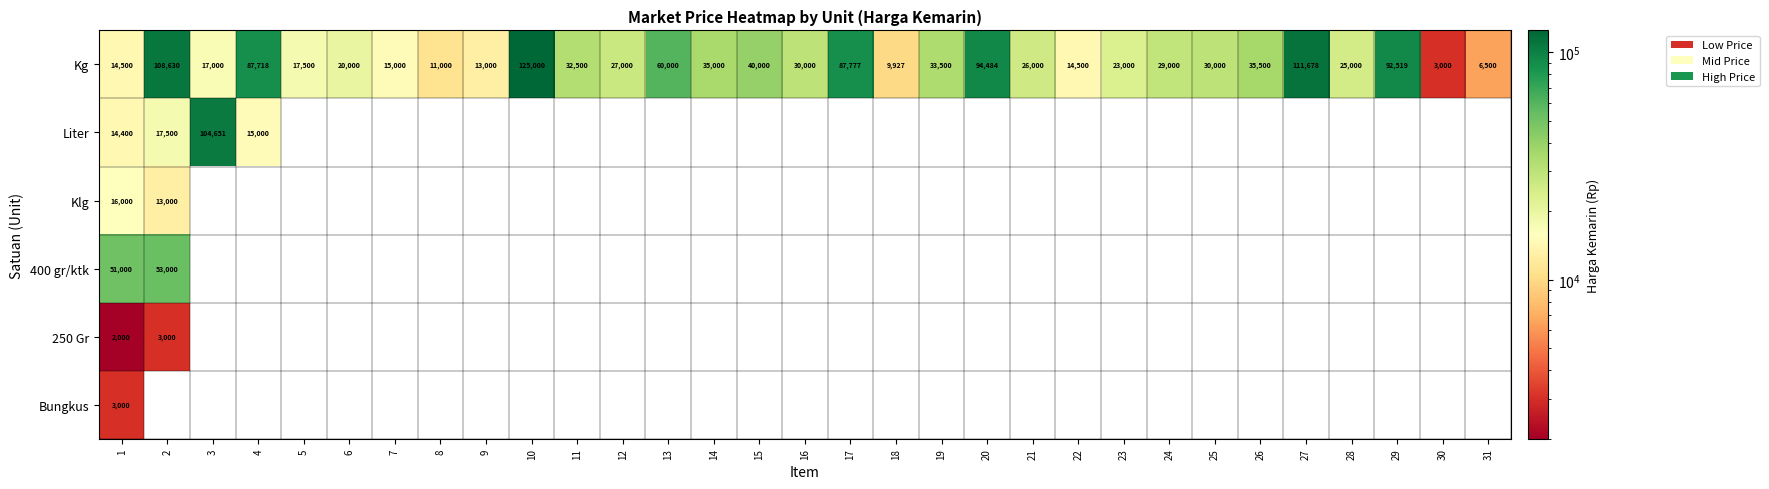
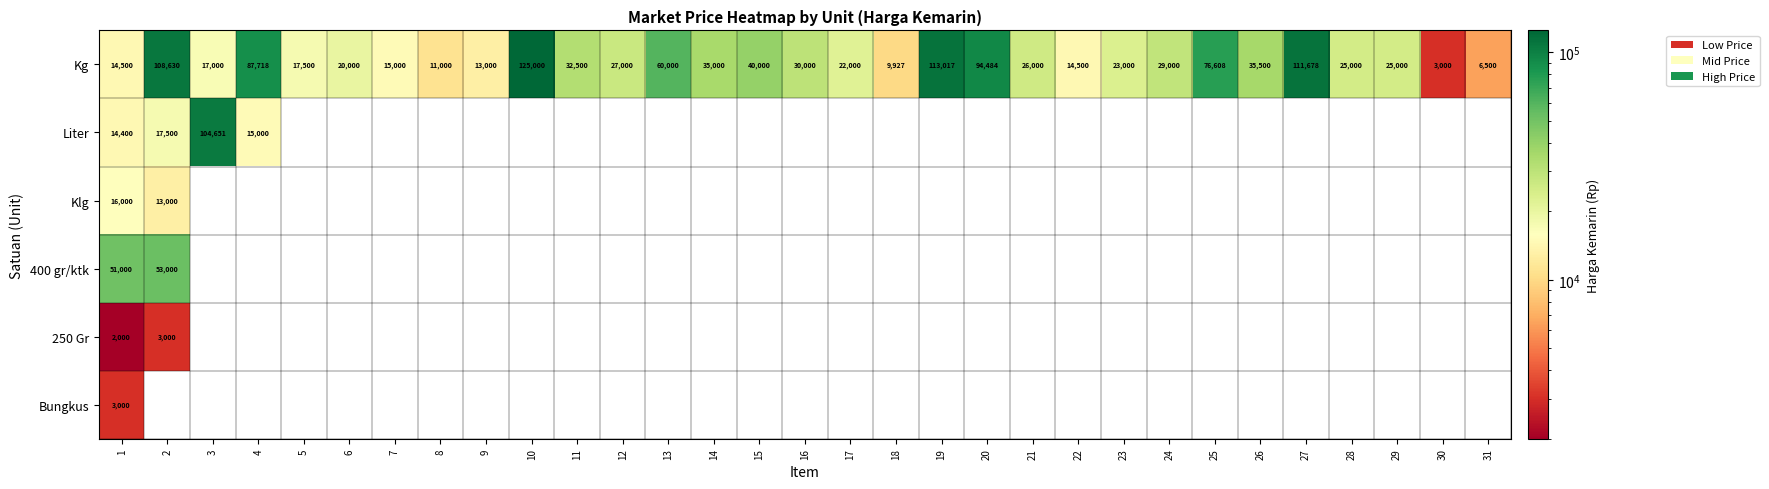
Kg, 17: 87,777 -> 22,000
Kg, 19: 33,500 -> 113,017
Kg, 25: 30,000 -> 76,608
Kg, 29: 92,519 -> 25,000
